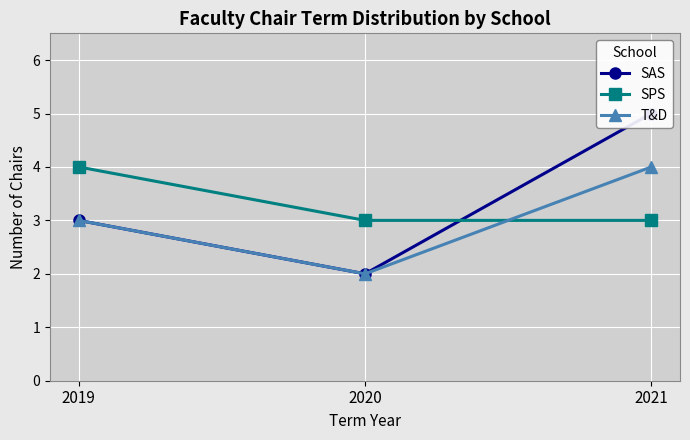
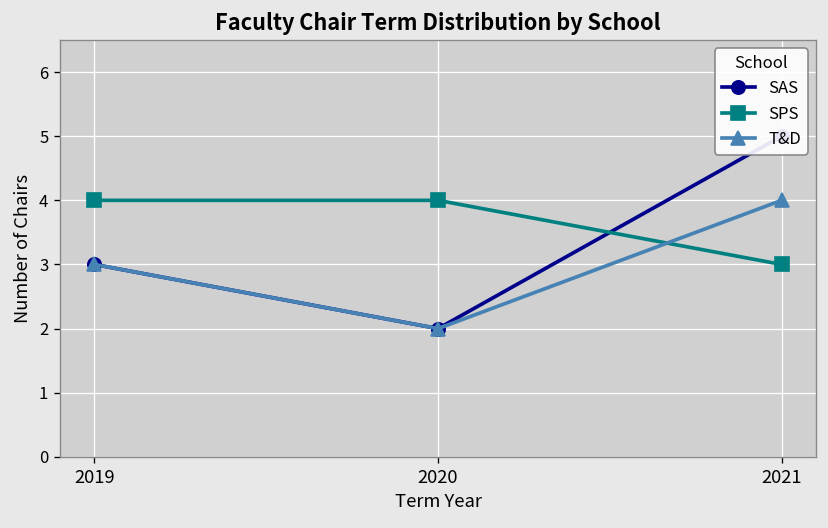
SPS, 2020: 3 -> 4
